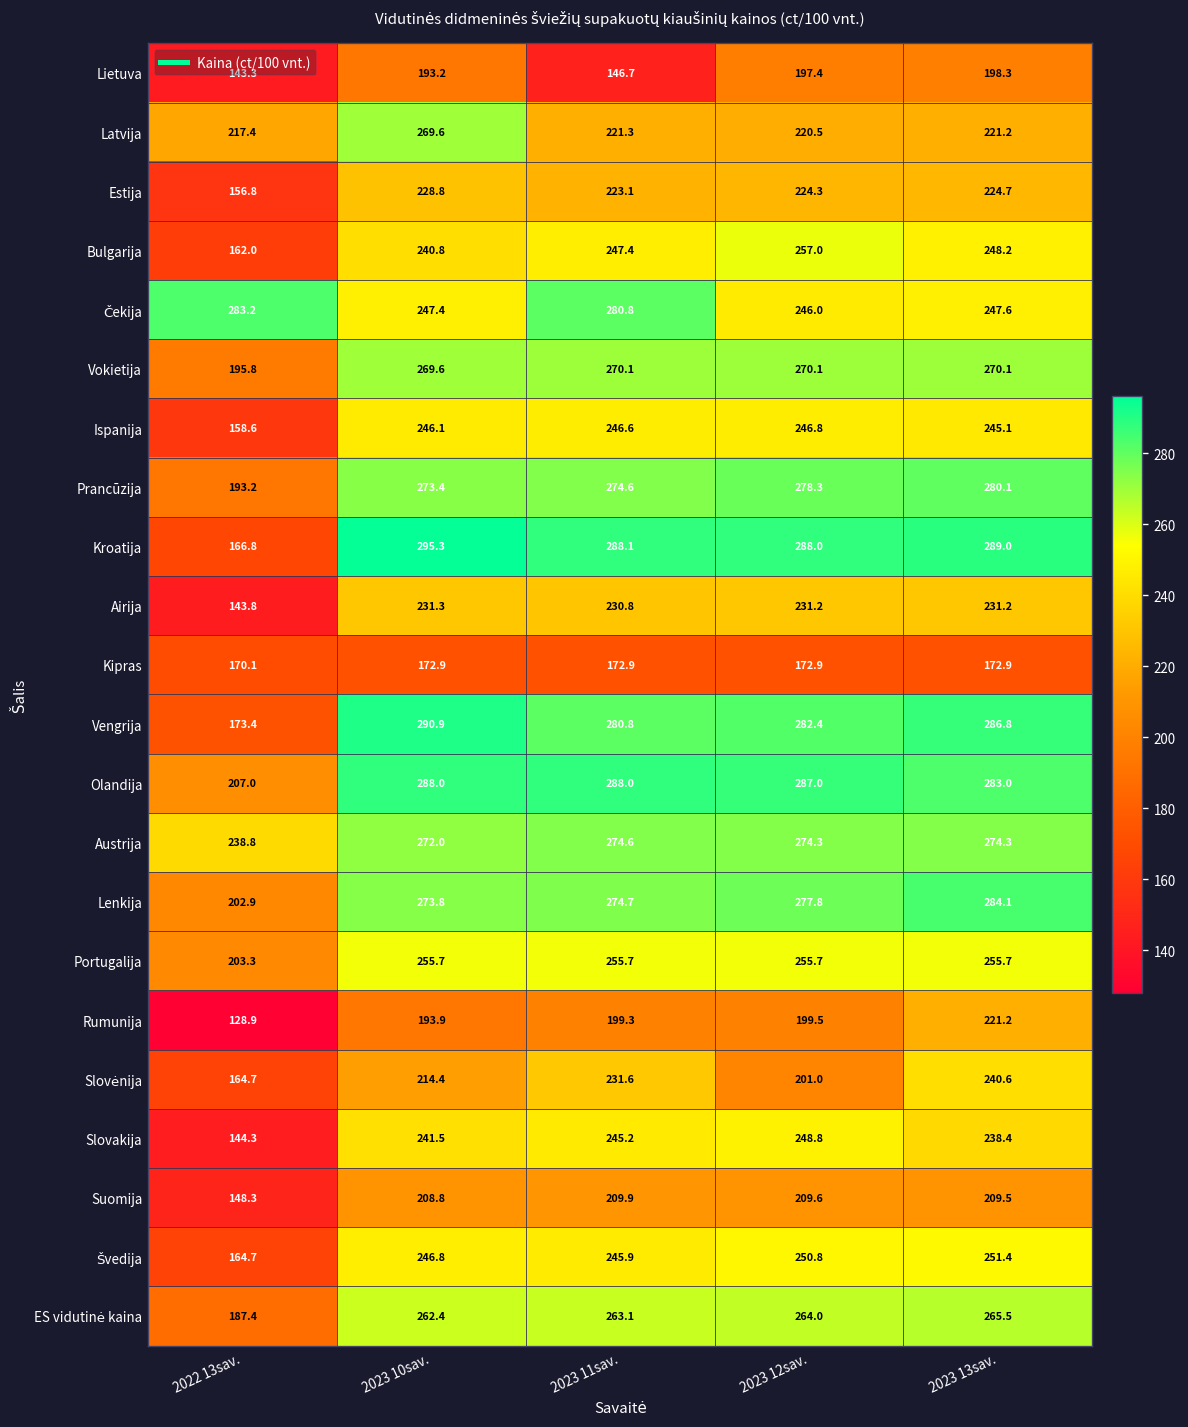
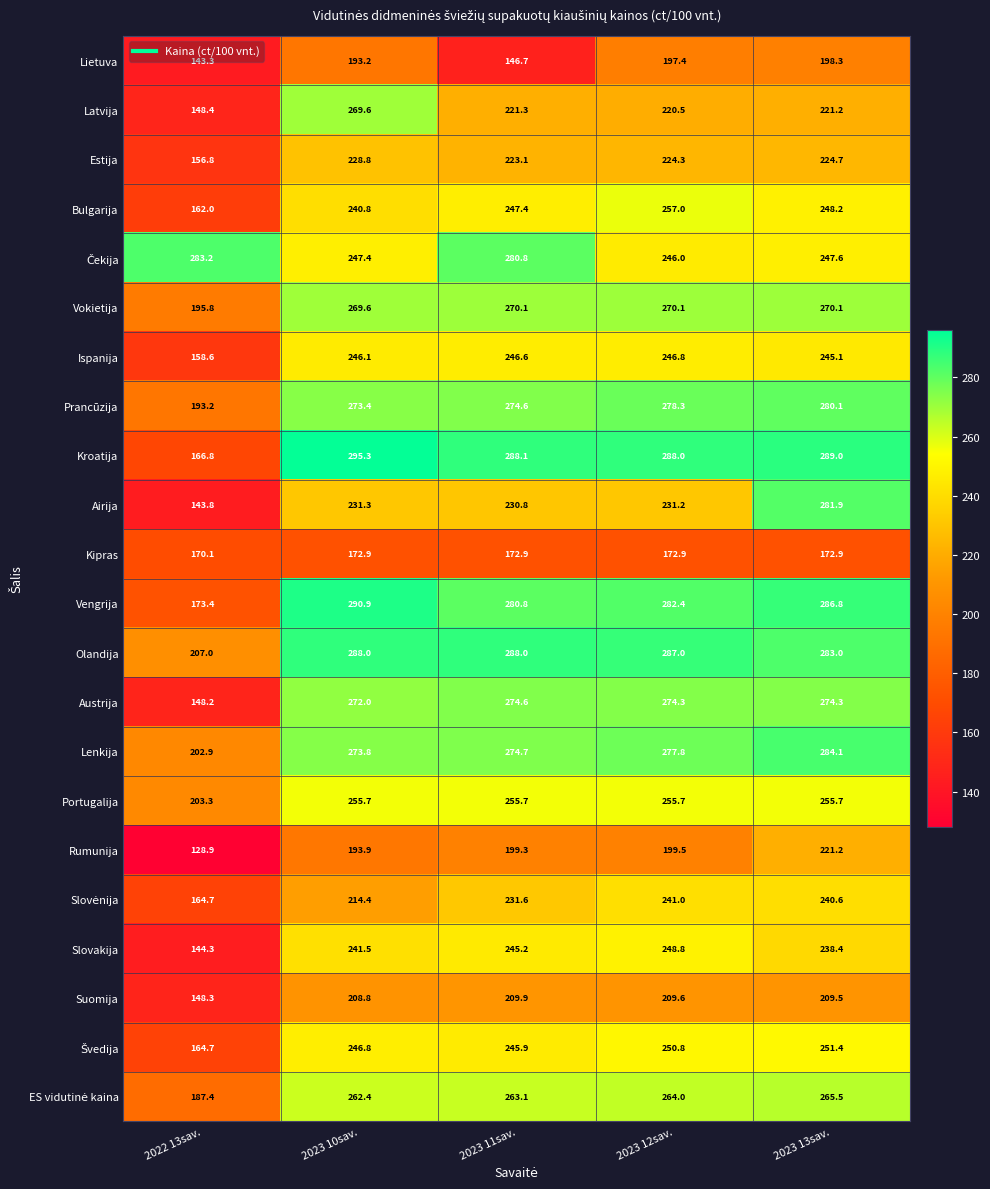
Latvija, 2022 13sav.: 217.4 -> 148.4
Airija, 2023 13sav.: 231.2 -> 281.9
Austrija, 2022 13sav.: 238.8 -> 148.2
Slovėnija, 2023 12sav.: 201.0 -> 241.0
